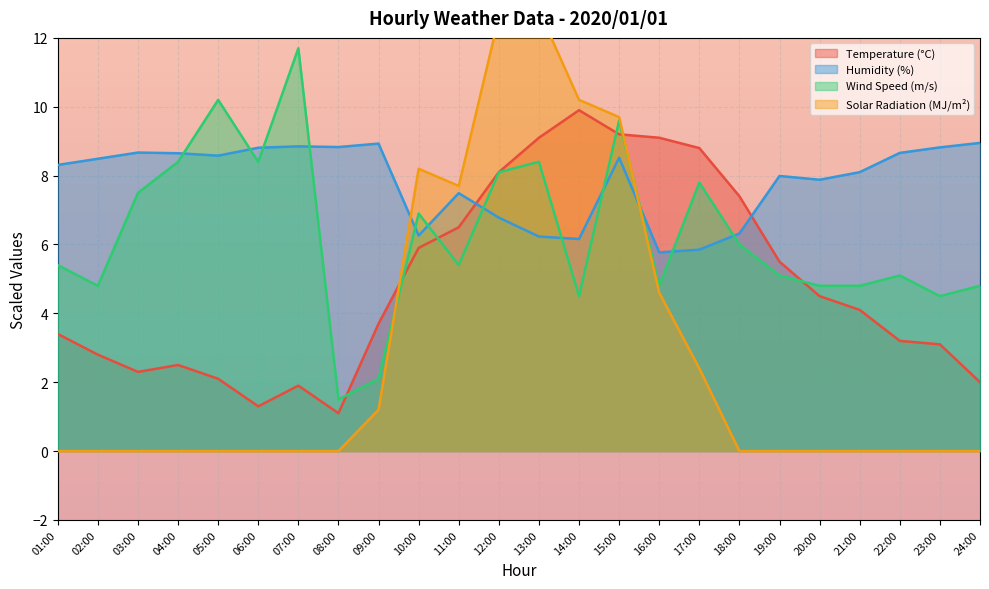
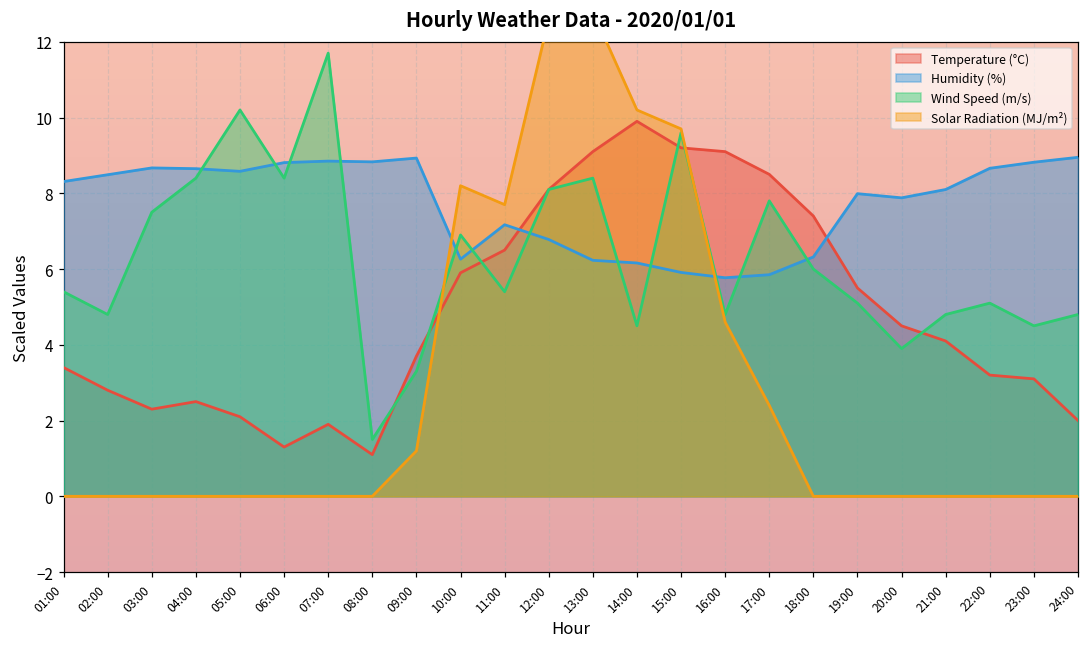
Wind Speed (m/s), 09:00: 2.1 -> 3.3
Humidity (%), 11:00: 7.5 -> 7.2
Humidity (%), 15:00: 8.5 -> 5.9
Temperature (°C), 17:00: 8.8 -> 8.5
Wind Speed (m/s), 20:00: 4.8 -> 3.9
